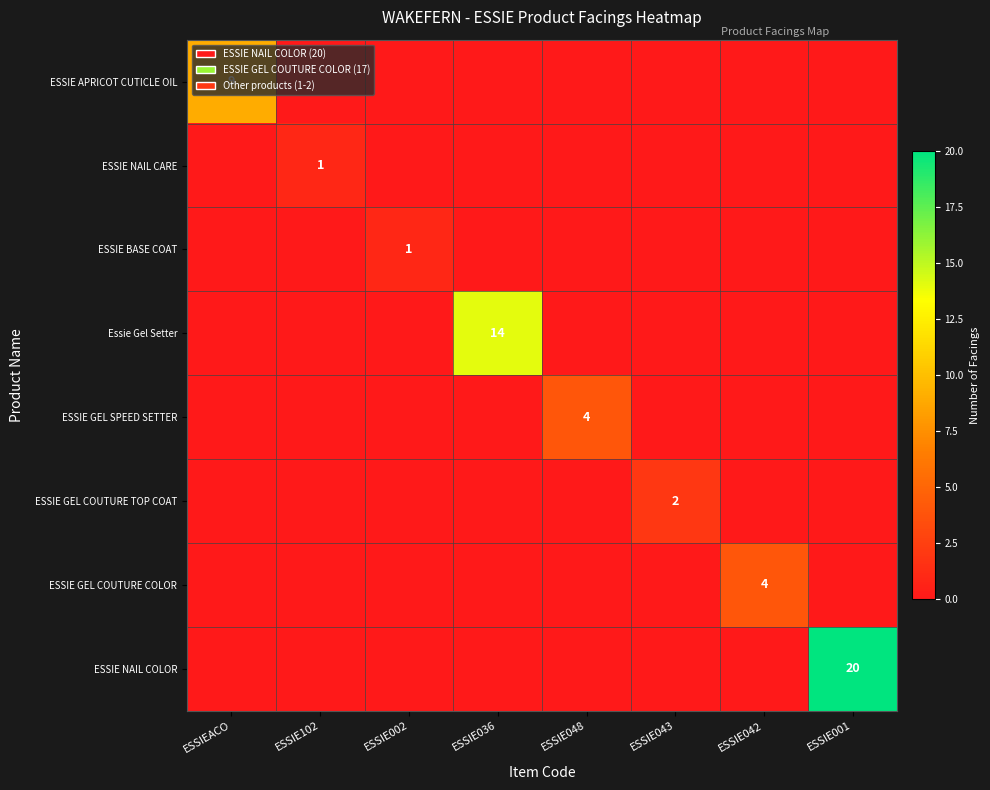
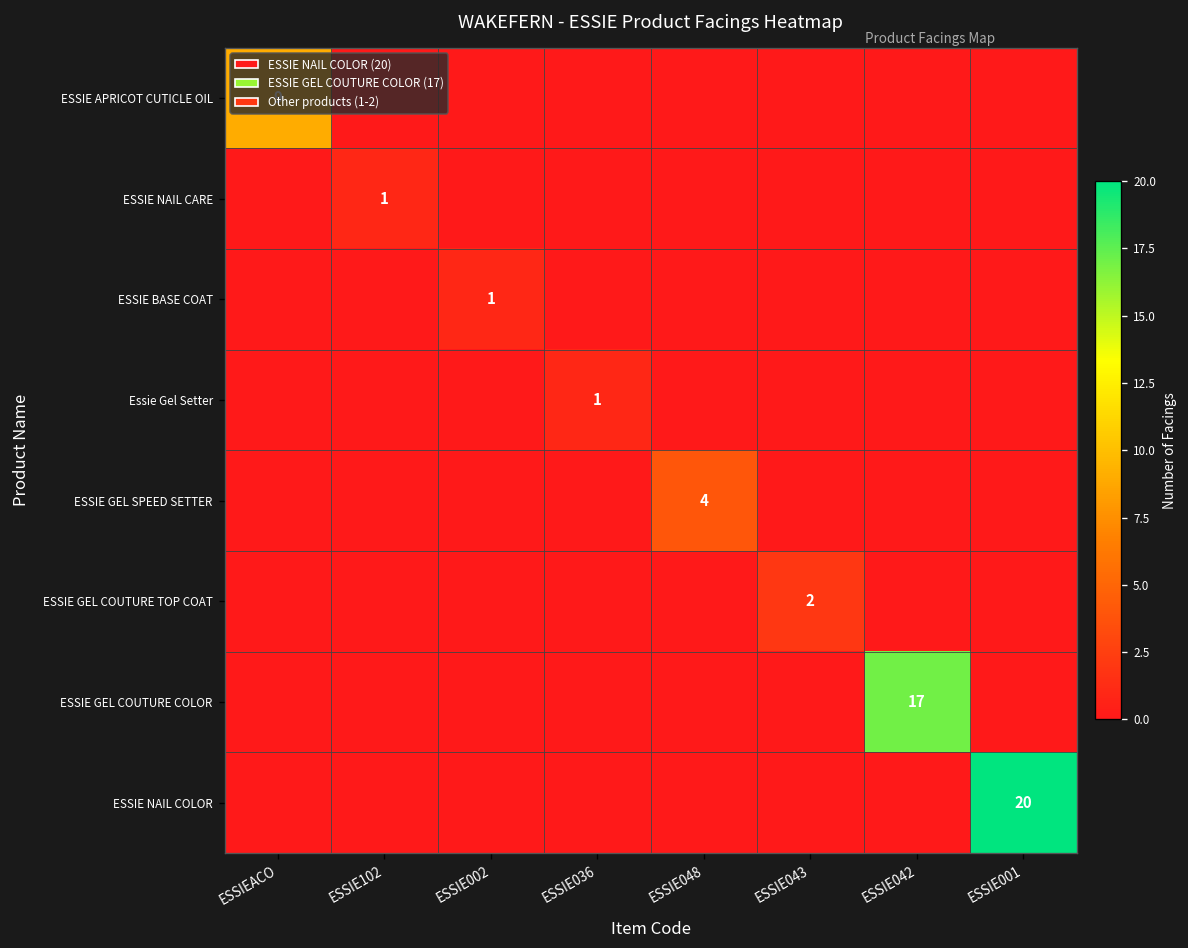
Essie Gel Setter, ESSIE036: 14 -> 1
ESSIE GEL COUTURE COLOR, ESSIE042: 4 -> 17
